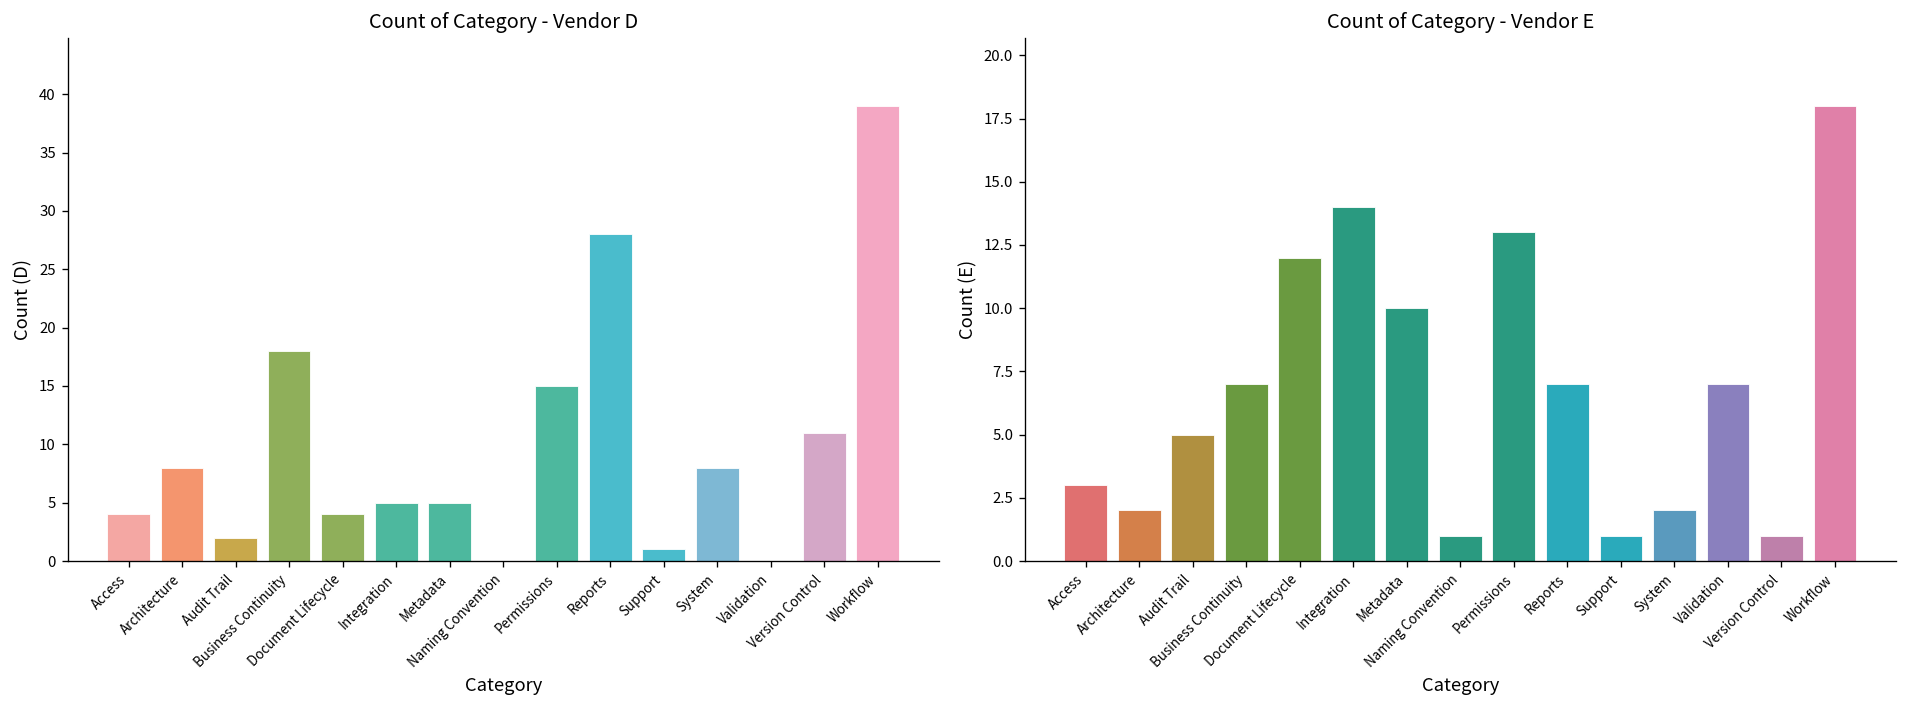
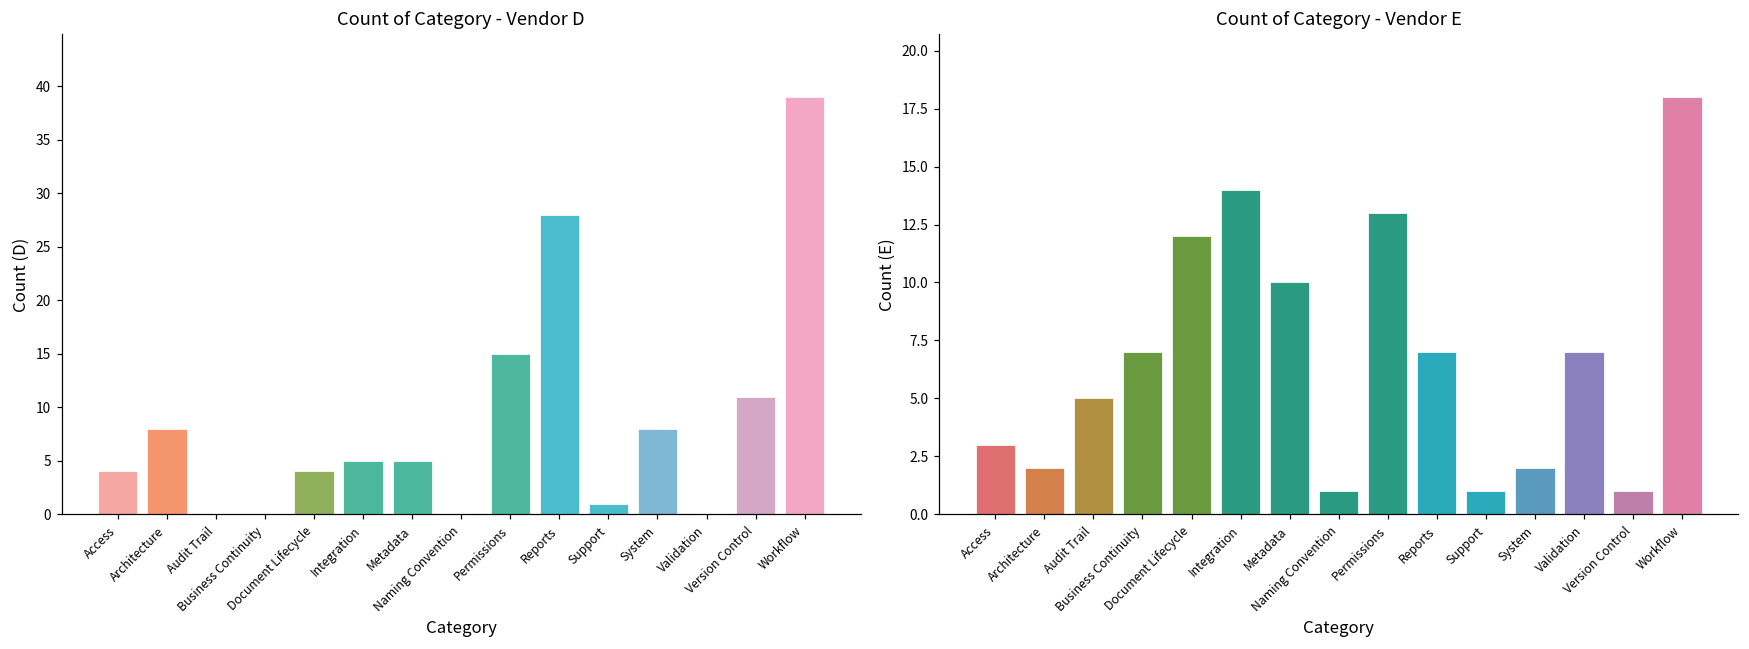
Count of Category - Vendor D, Audit Trail: 2 -> 0
Count of Category - Vendor D, Business Continuity: 18 -> 0
